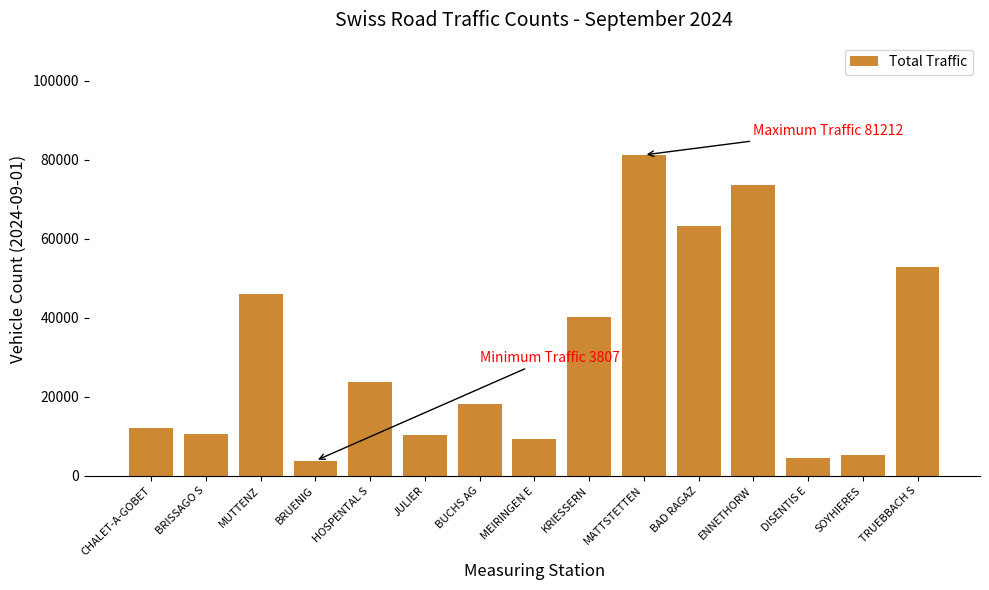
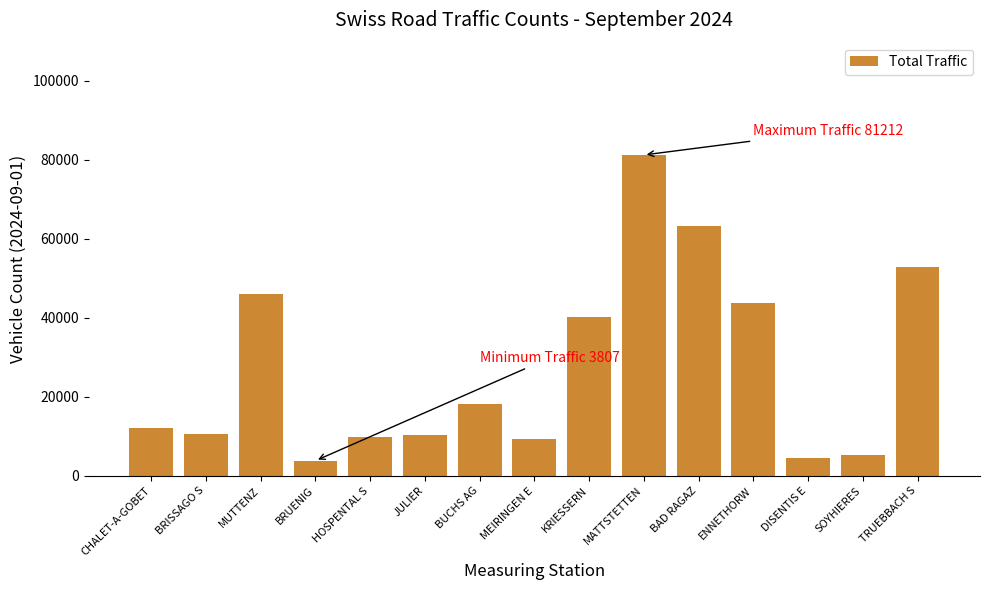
HOSPENTAL S: 24000 -> 10000
ENNETHORW: 74000 -> 44000
